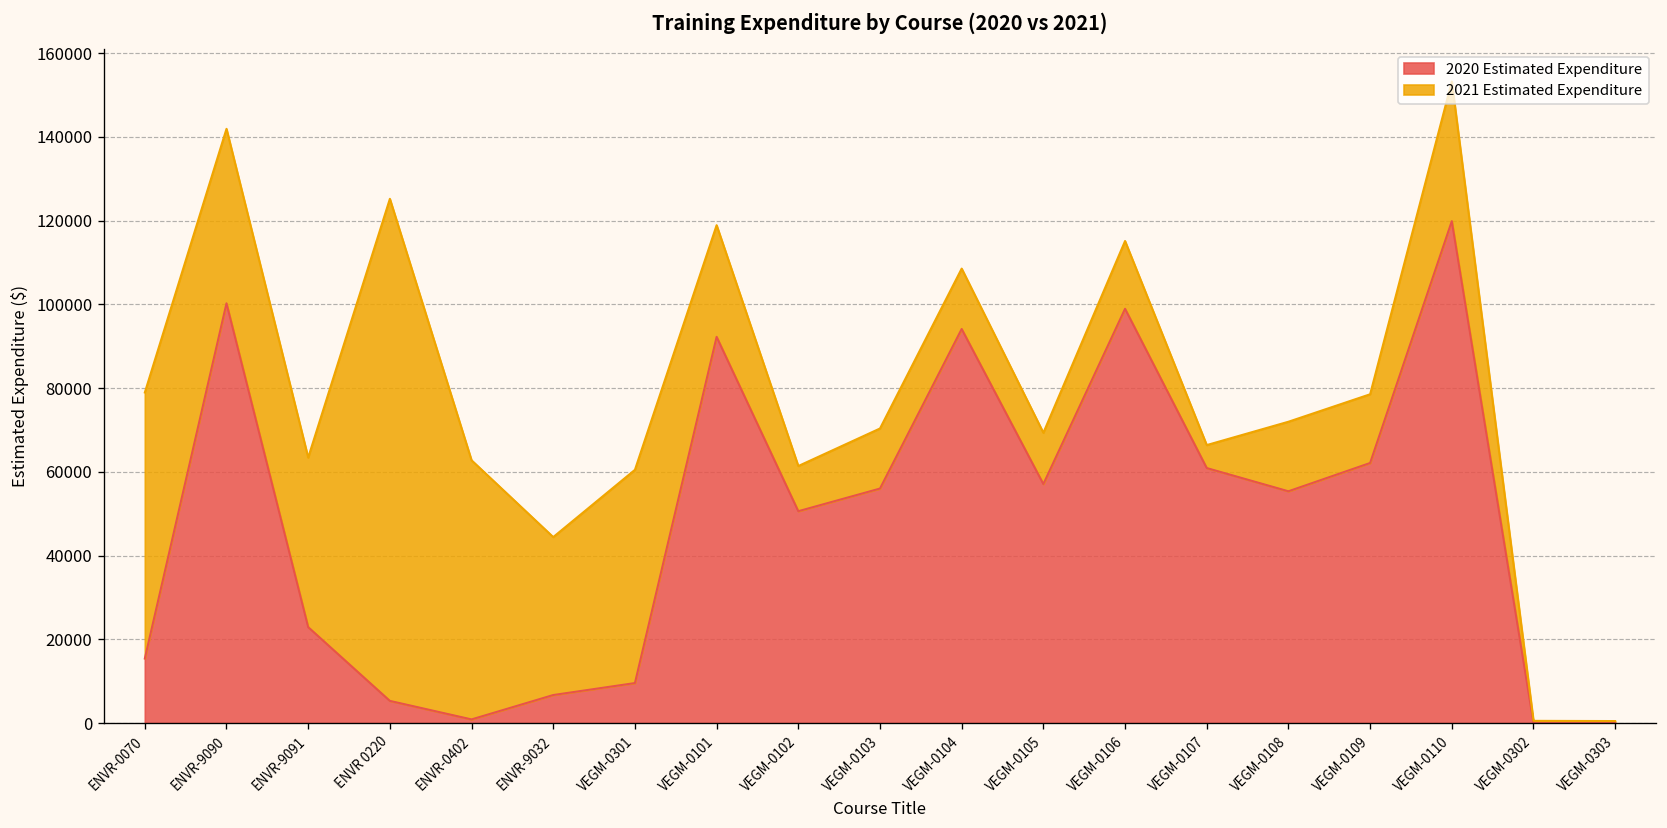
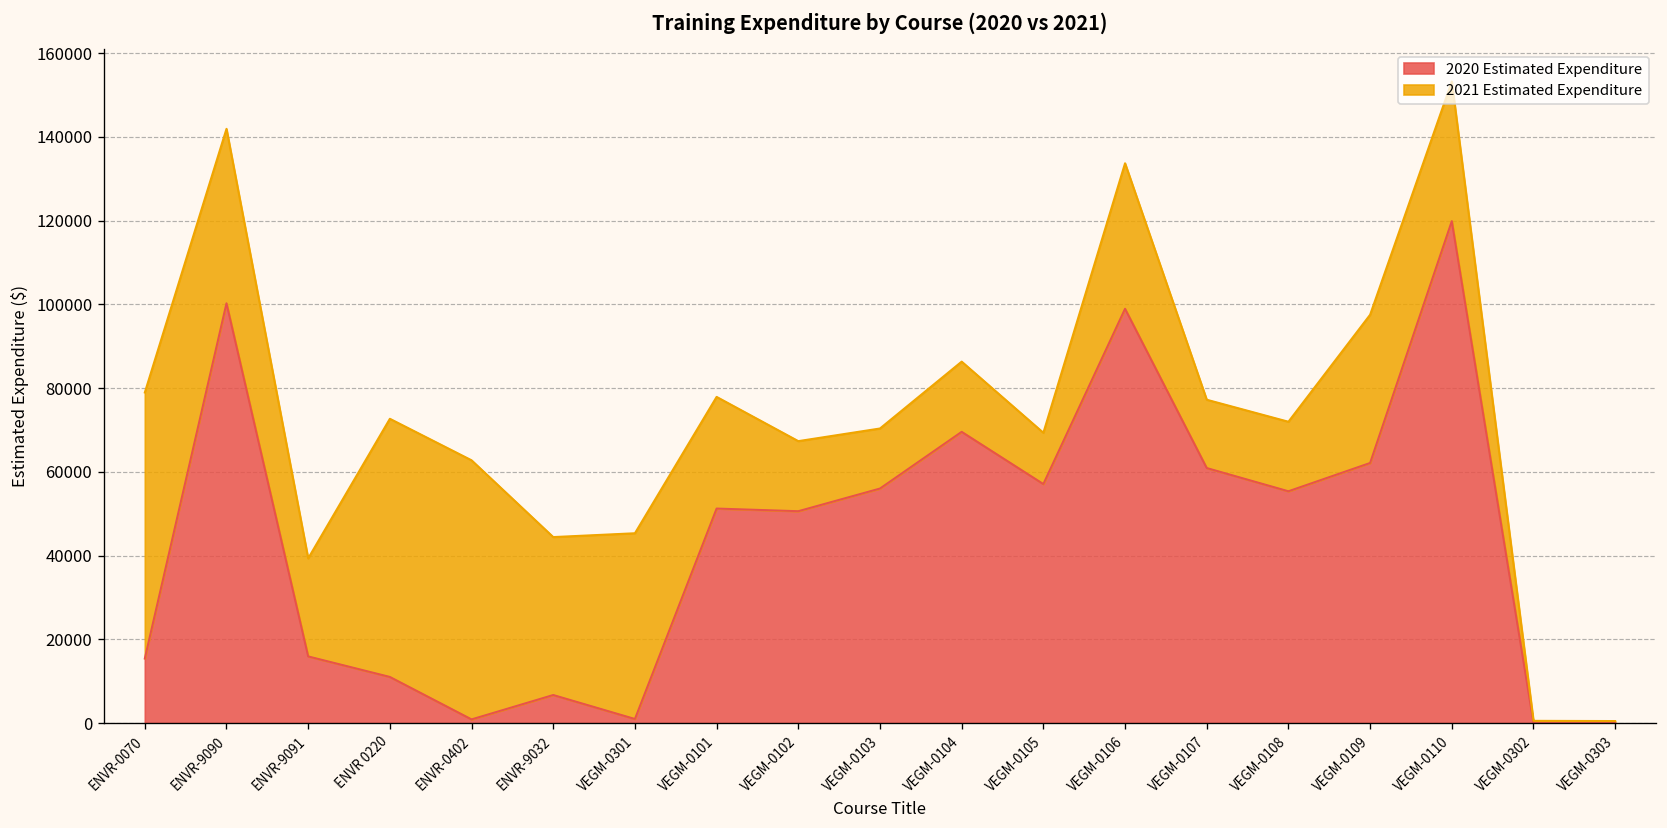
2020 Estimated Expenditure, ENVR-9091: 23000 -> 16000
2021 Estimated Expenditure, ENVR-9091: 40000 -> 23000
2020 Estimated Expenditure, ENVR 0220: 5000 -> 11000
2021 Estimated Expenditure, ENVR 0220: 120000 -> 62000
2020 Estimated Expenditure, VEGM-0301: 10000 -> 1000
2021 Estimated Expenditure, VEGM-0301: 51000 -> 44000
2020 Estimated Expenditure, VEGM-0101: 92000 -> 51000
2021 Estimated Expenditure, VEGM-0102: 11000 -> 17000
2020 Estimated Expenditure, VEGM-0104: 94000 -> 70000
2021 Estimated Expenditure, VEGM-0104: 14000 -> 17000
2021 Estimated Expenditure, VEGM-0106: 16000 -> 35000
2021 Estimated Expenditure, VEGM-0107: 5000 -> 16000
2021 Estimated Expenditure, VEGM-0109: 16000 -> 35000
